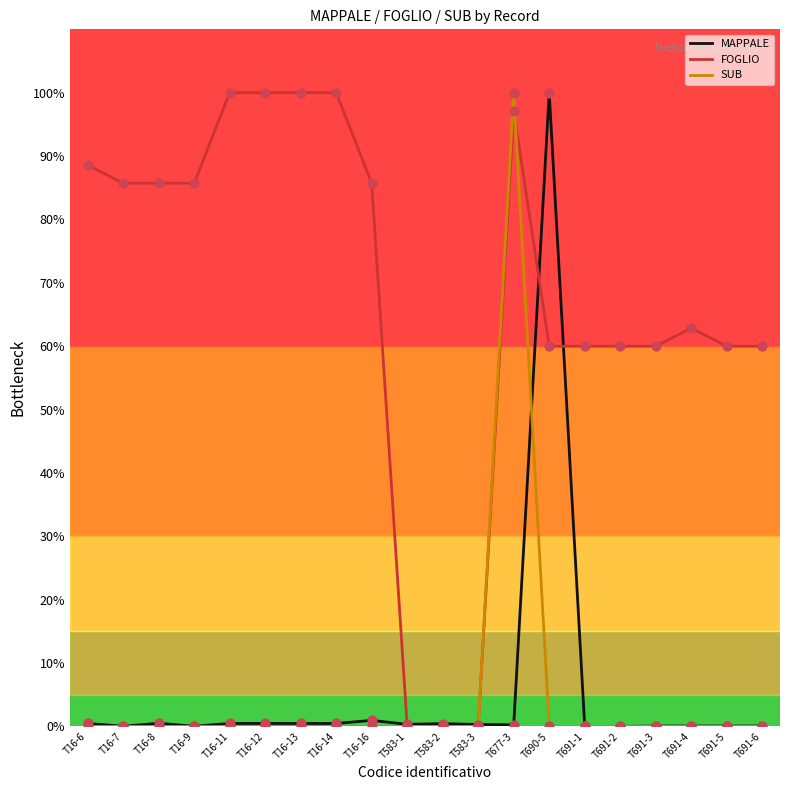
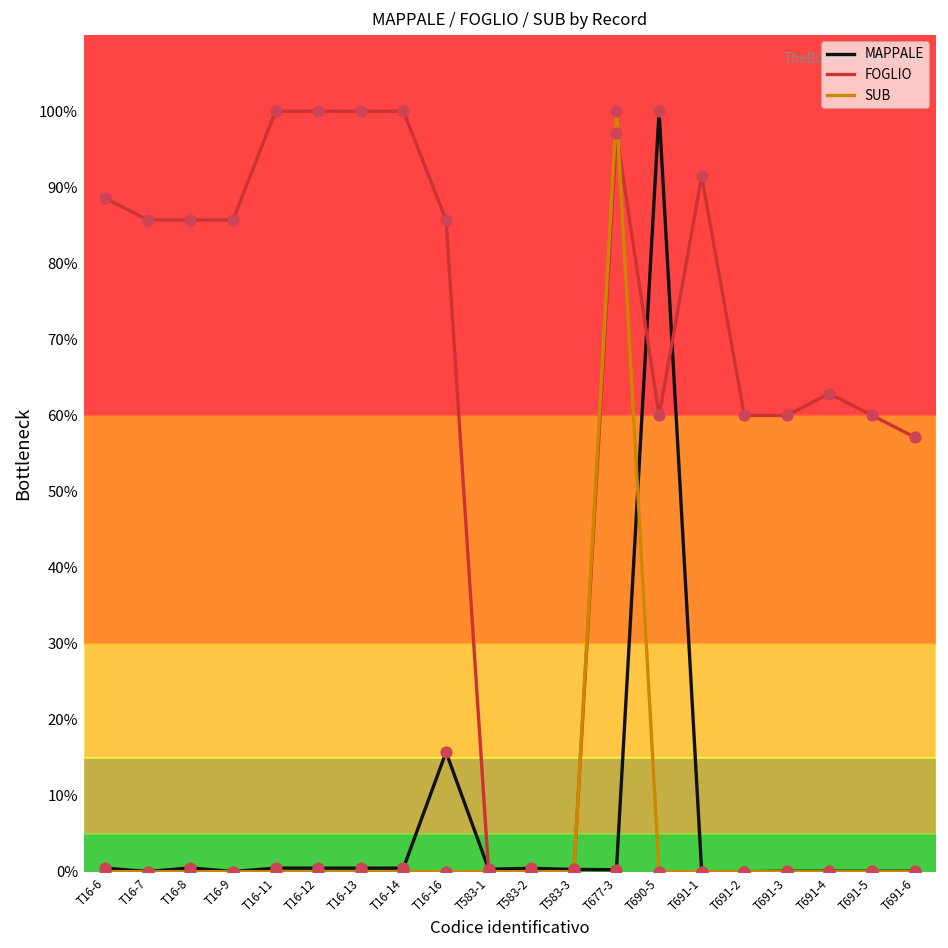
MAPPALE, T16-16: 1% -> 16%
FOGLIO, T691-1: 60% -> 91%
FOGLIO, T691-6: 60% -> 57%
